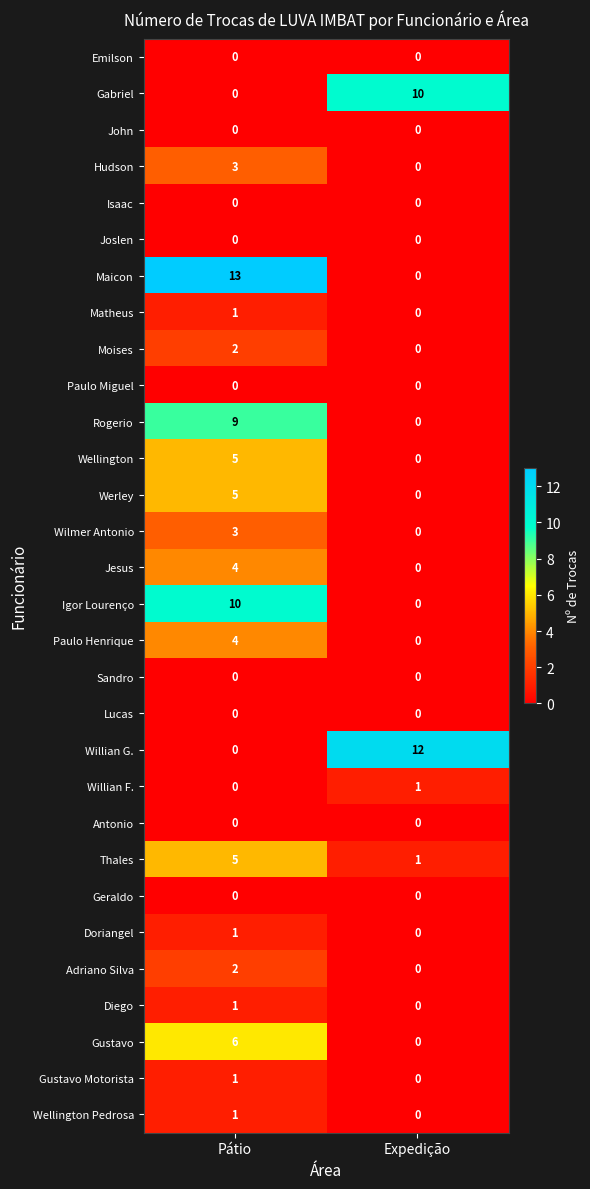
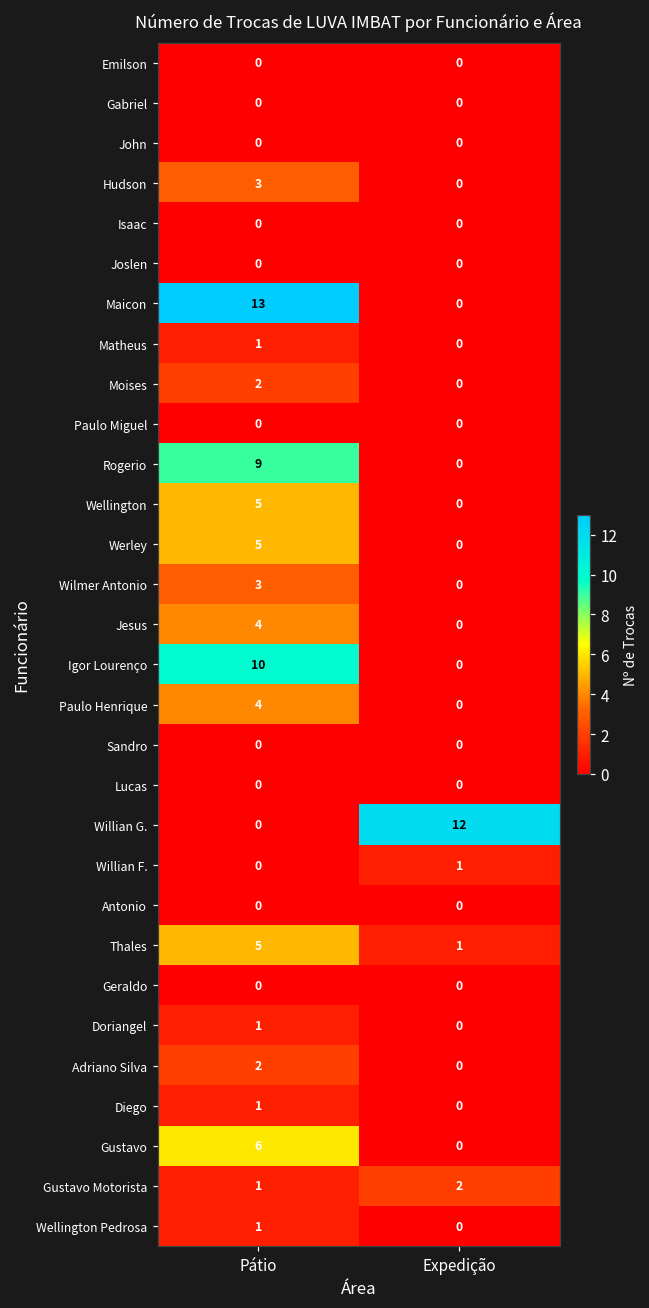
Gabriel, Expedição: 10 -> 0
Gustavo Motorista, Expedição: 0 -> 2
